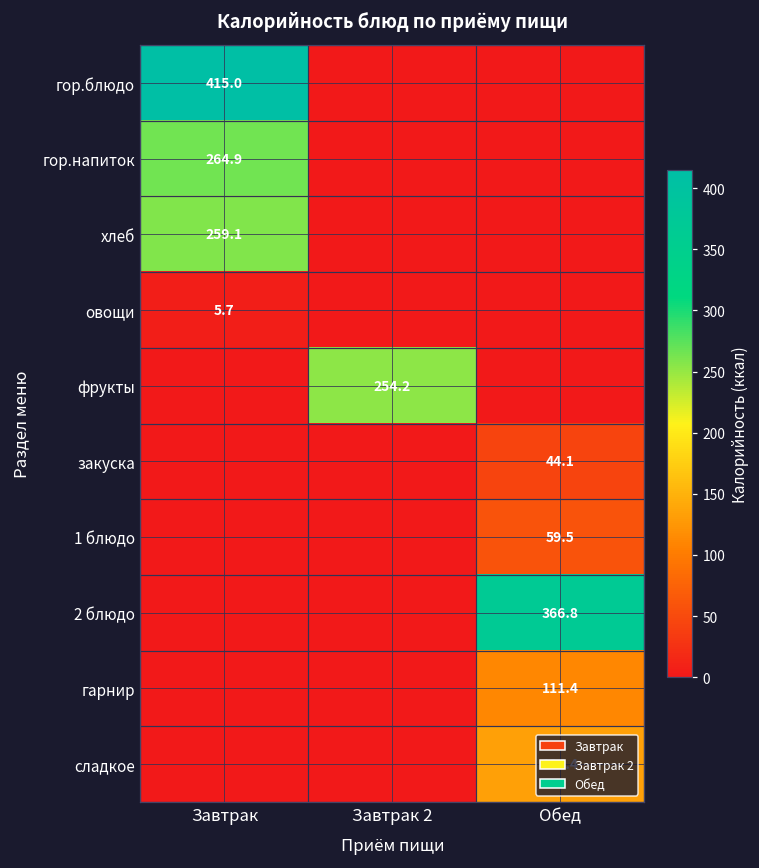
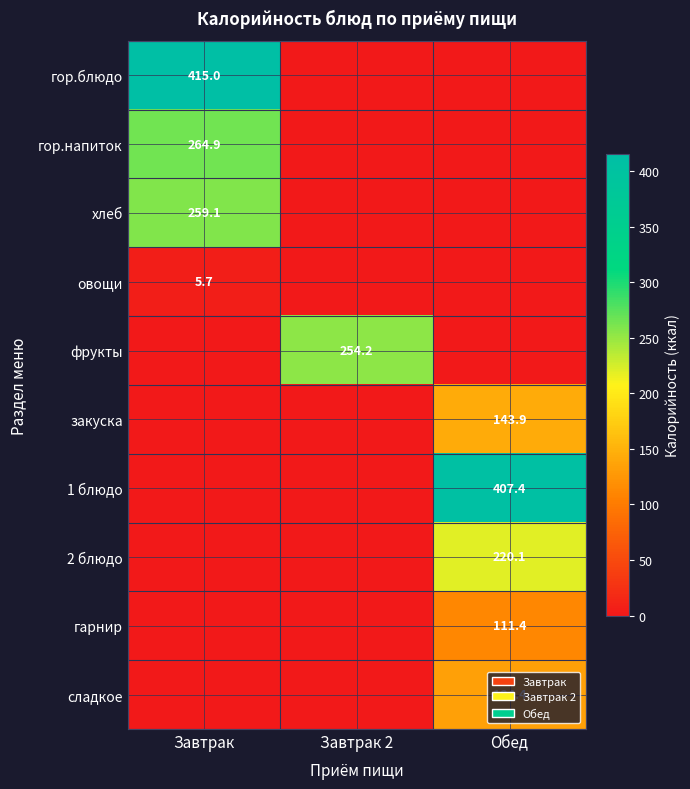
закуска, Обед: 44.1 -> 143.9
1 блюдо, Обед: 59.5 -> 407.4
2 блюдо, Обед: 366.8 -> 220.1
